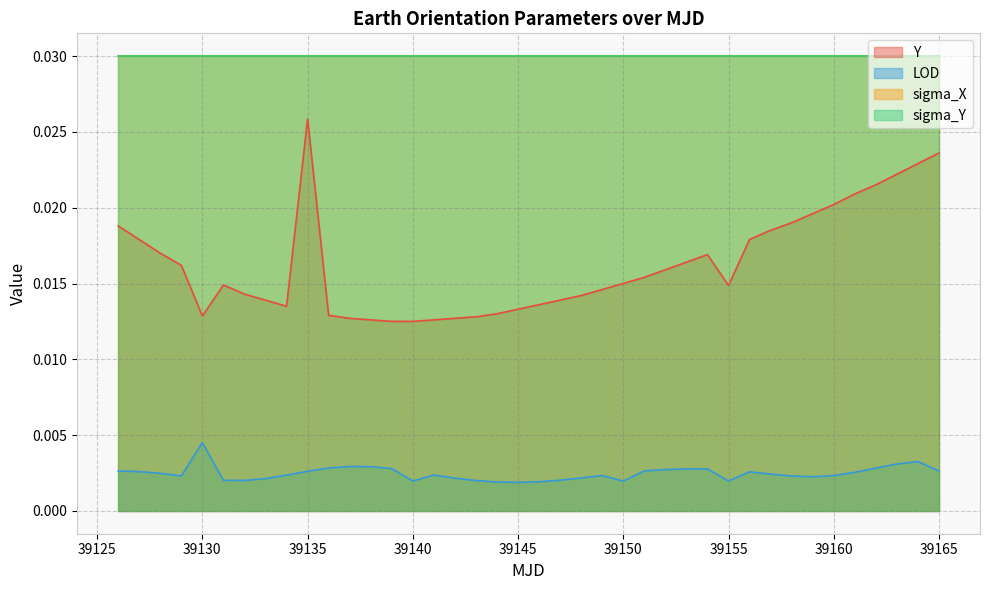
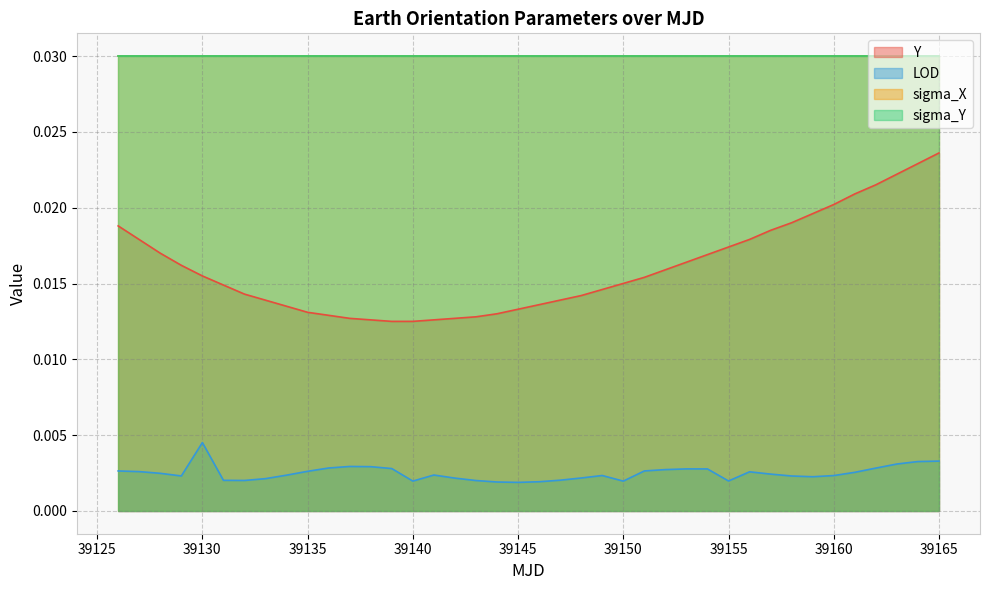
Y, 39130: 0.0129 -> 0.0155
Y, 39135: 0.0259 -> 0.0131
Y, 39155: 0.0149 -> 0.0174
LOD, 39165: 0.0026 -> 0.0033
